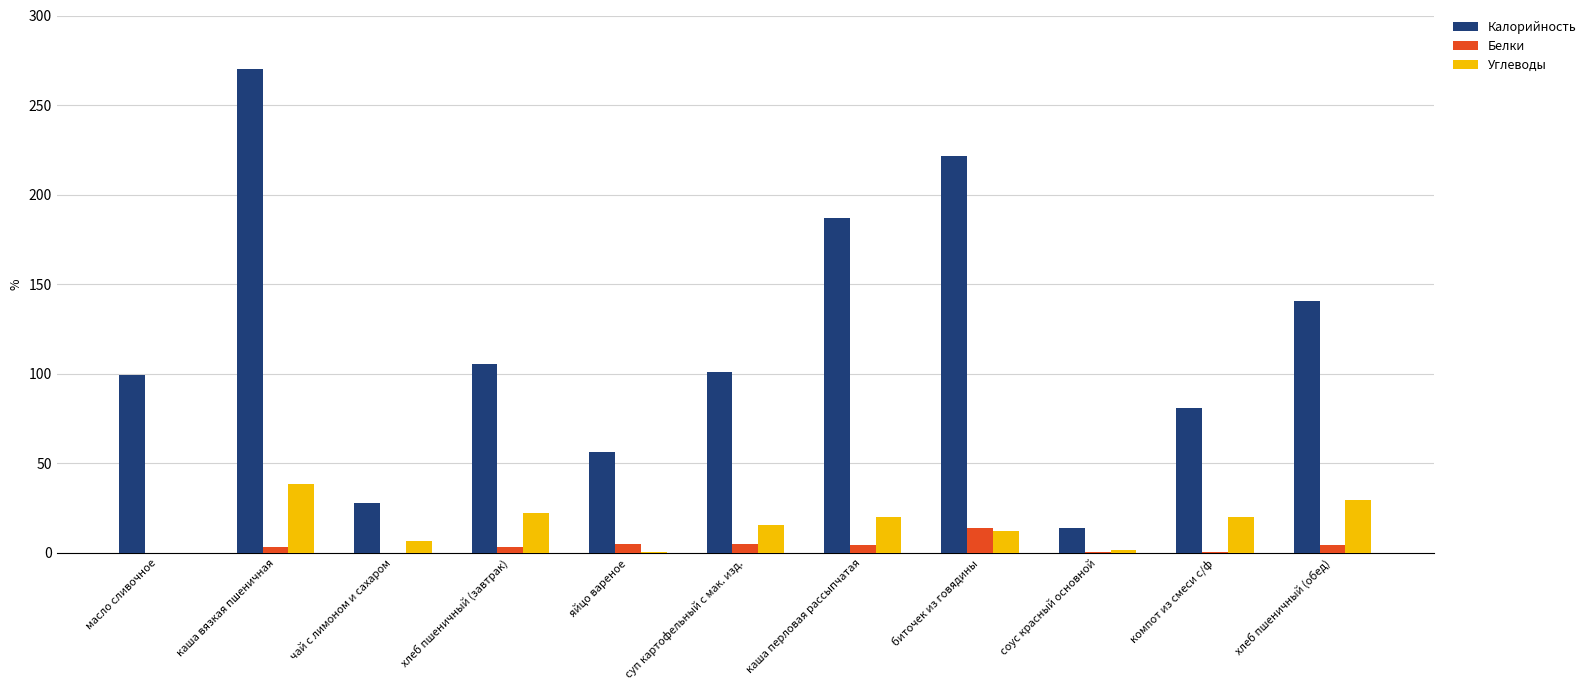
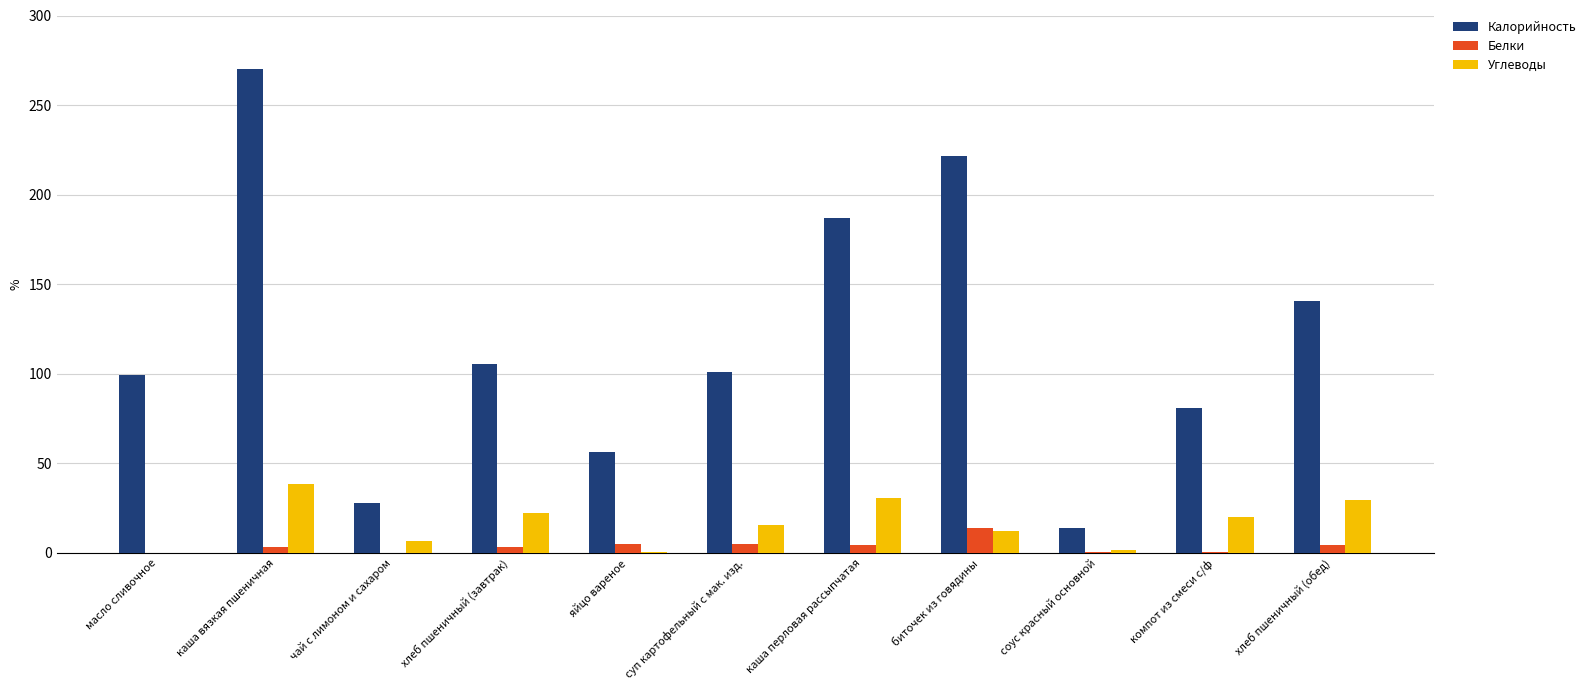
Углеводы, каша перловая рассыпчатая: 20 -> 31
